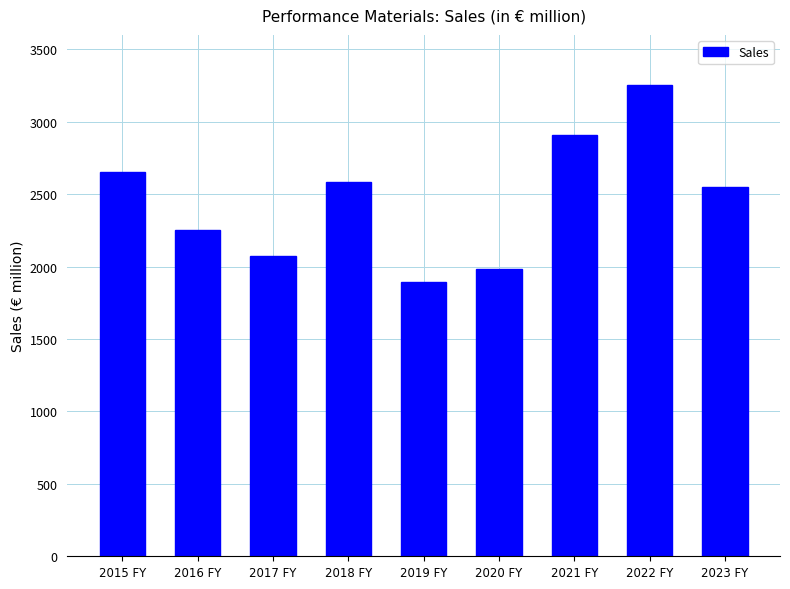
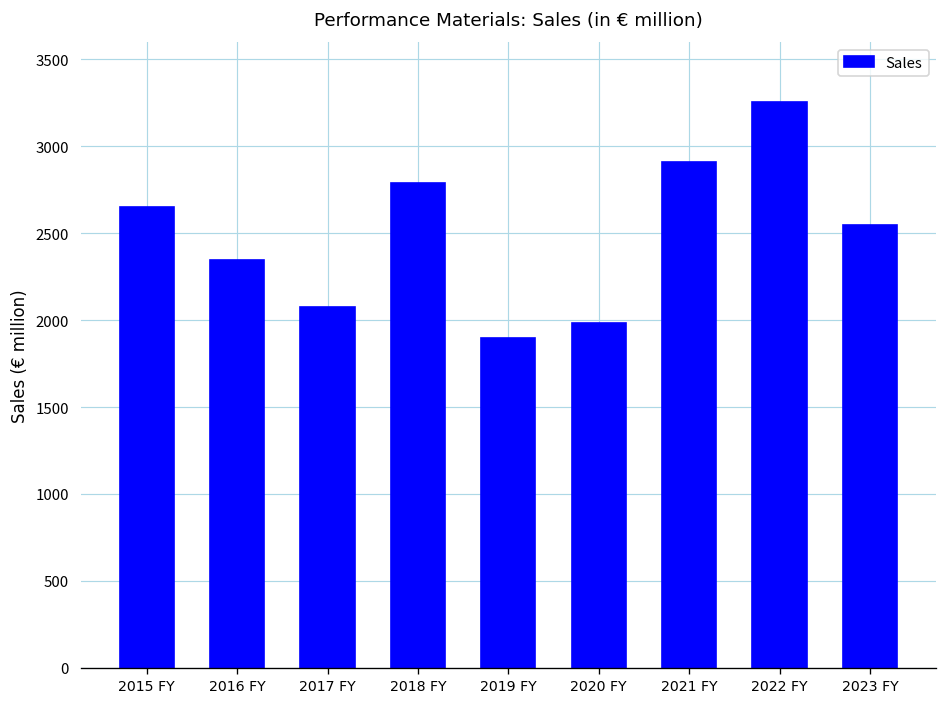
2016 FY: 2260 -> 2350
2018 FY: 2580 -> 2790
